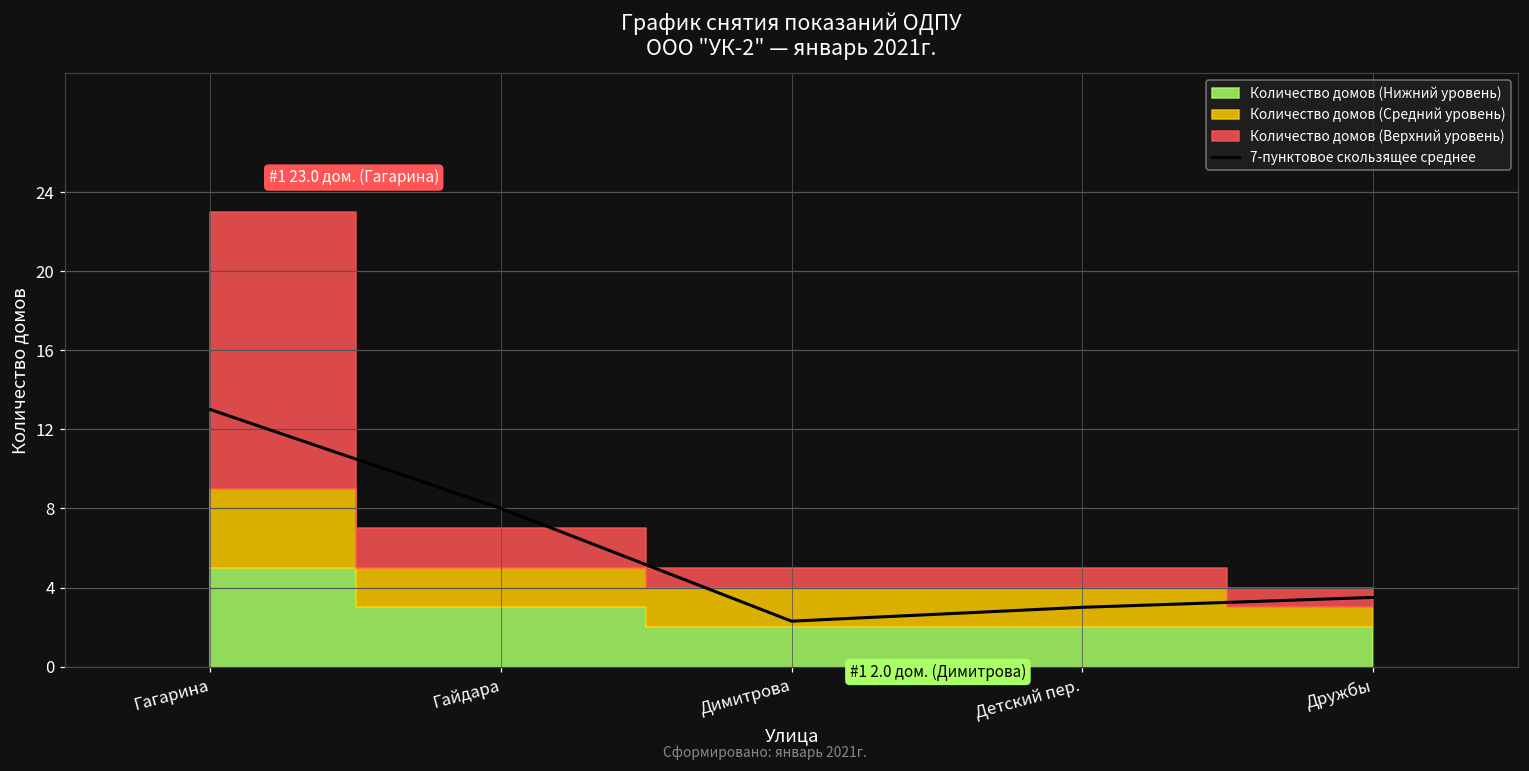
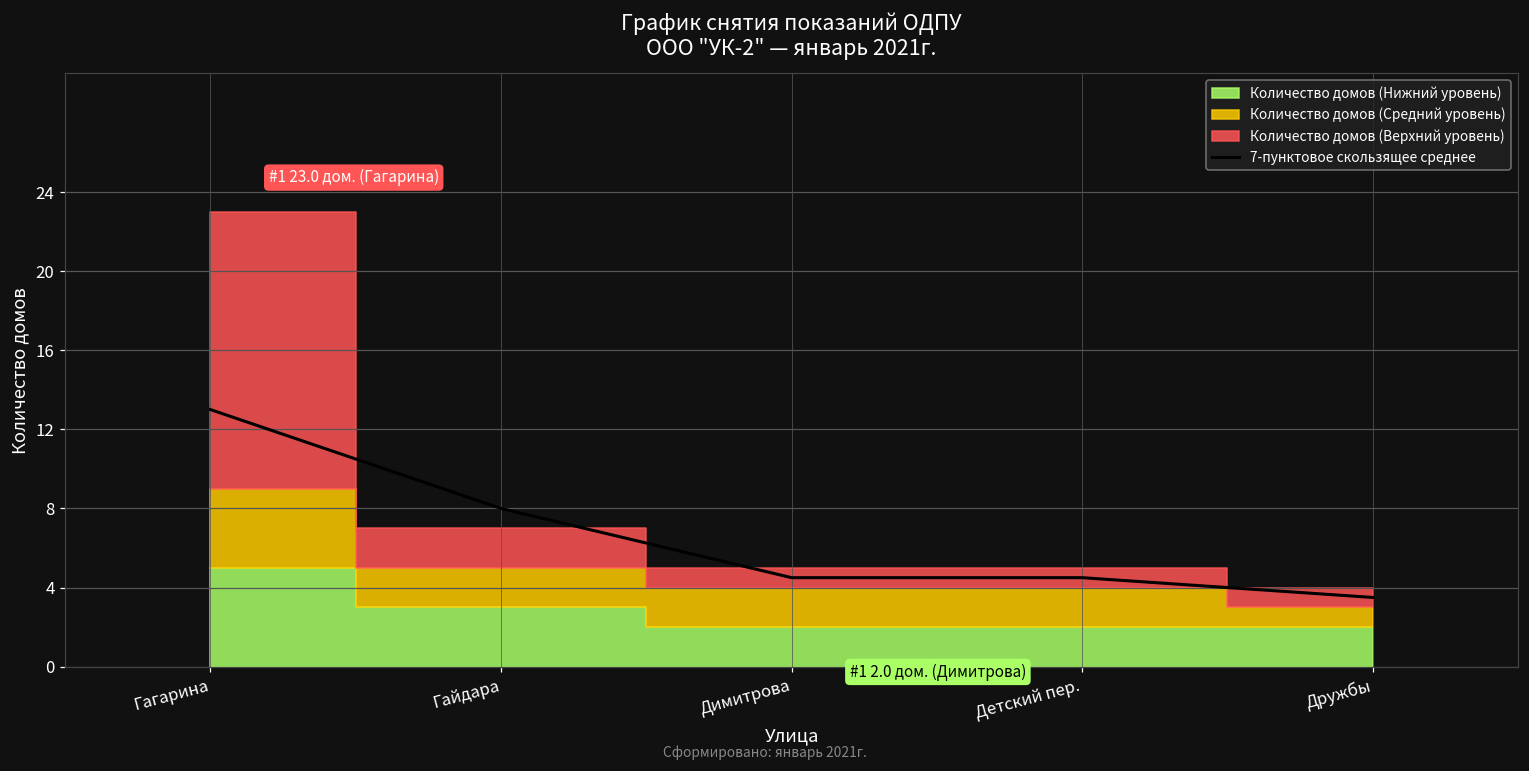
7-пунктовое скользящее среднее, Димитрова: 2.3 -> 4.5
7-пунктовое скользящее среднее, Детский пер.: 3.0 -> 4.5
